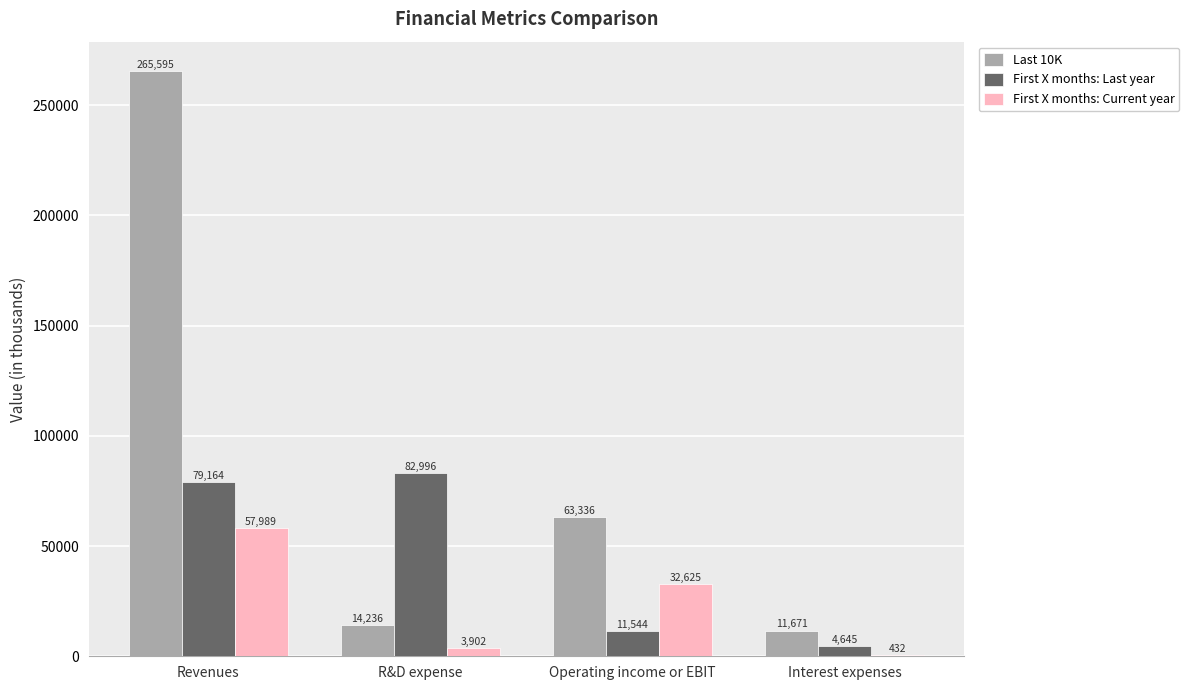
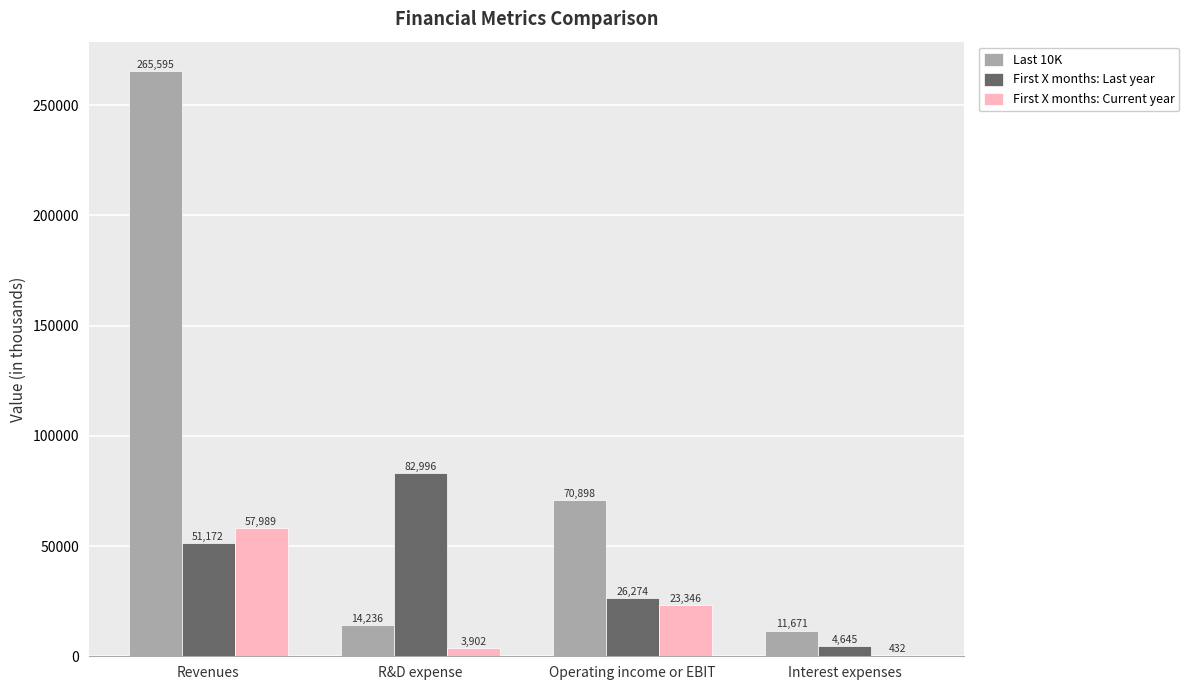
First X months: Last year, Revenues: 79,164 -> 51,172
Last 10K, Operating income or EBIT: 63,336 -> 70,898
First X months: Last year, Operating income or EBIT: 11,544 -> 26,274
First X months: Current year, Operating income or EBIT: 32,625 -> 23,346
